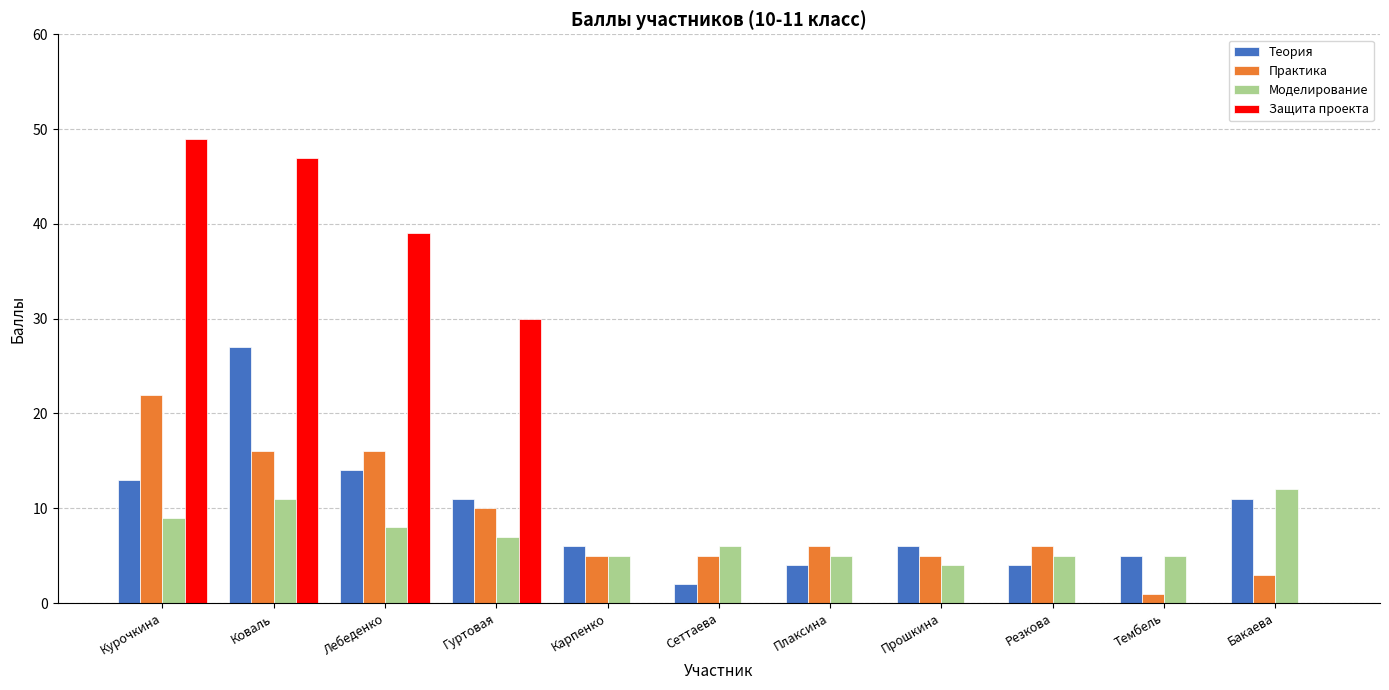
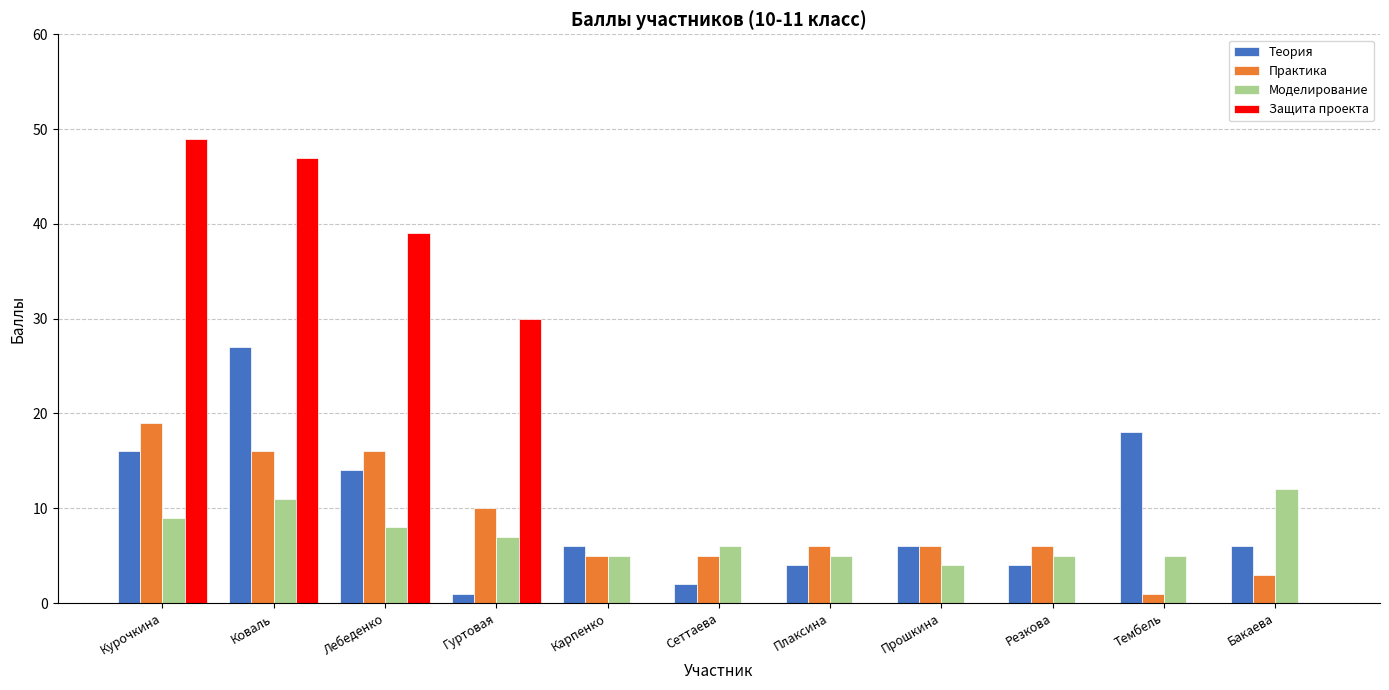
Теория, Курочкина: 13 -> 16
Практика, Курочкина: 22 -> 19
Теория, Гуртовая: 11 -> 1
Практика, Прошкина: 5 -> 6
Теория, Тембель: 5 -> 18
Теория, Бакаева: 11 -> 6
